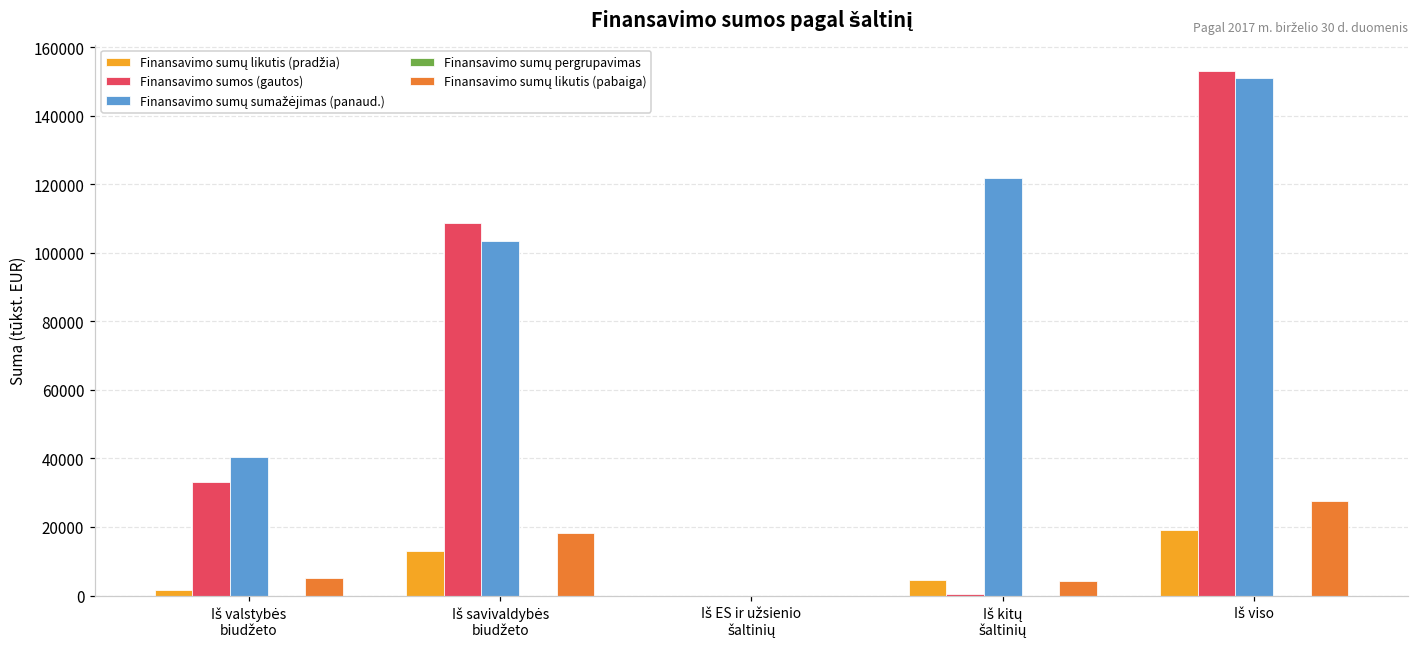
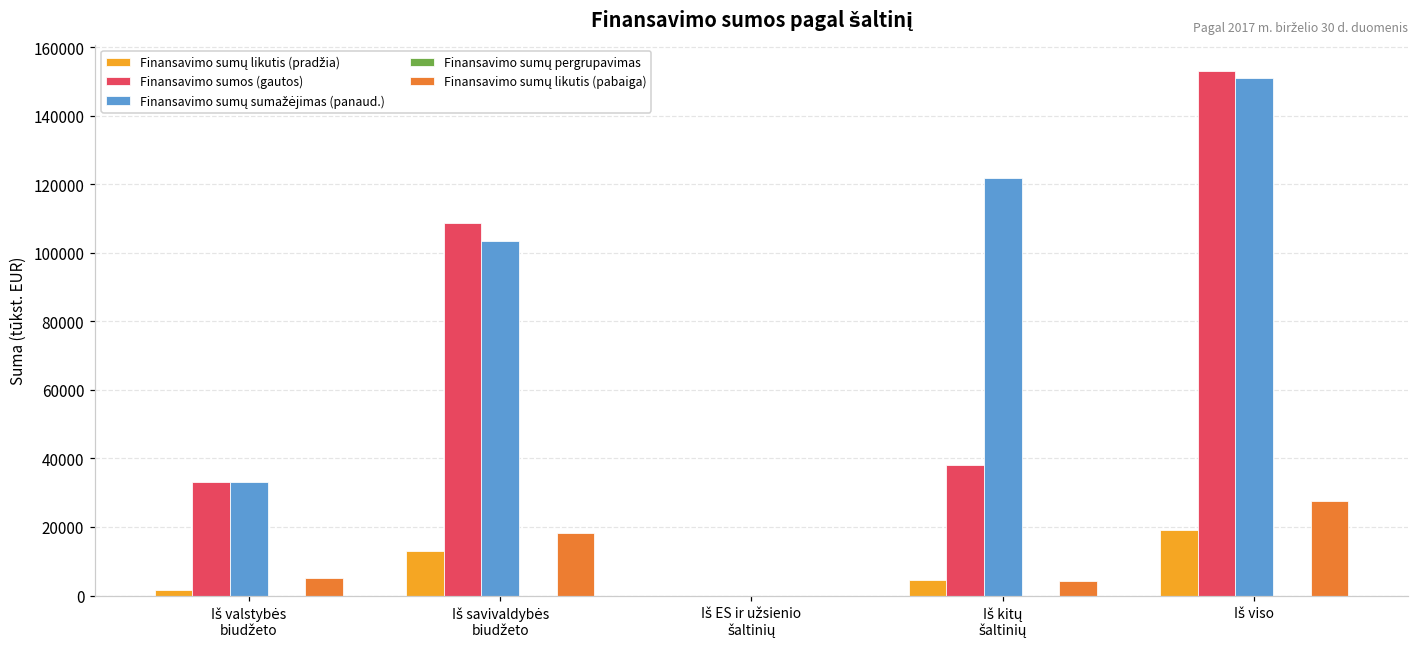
Finansavimo sumų sumažėjimas (panaud.), Iš valstybės biudžeto: 40000 -> 33000
Finansavimo sumos (gautos), Iš kitų šaltinių: 1000 -> 38000
